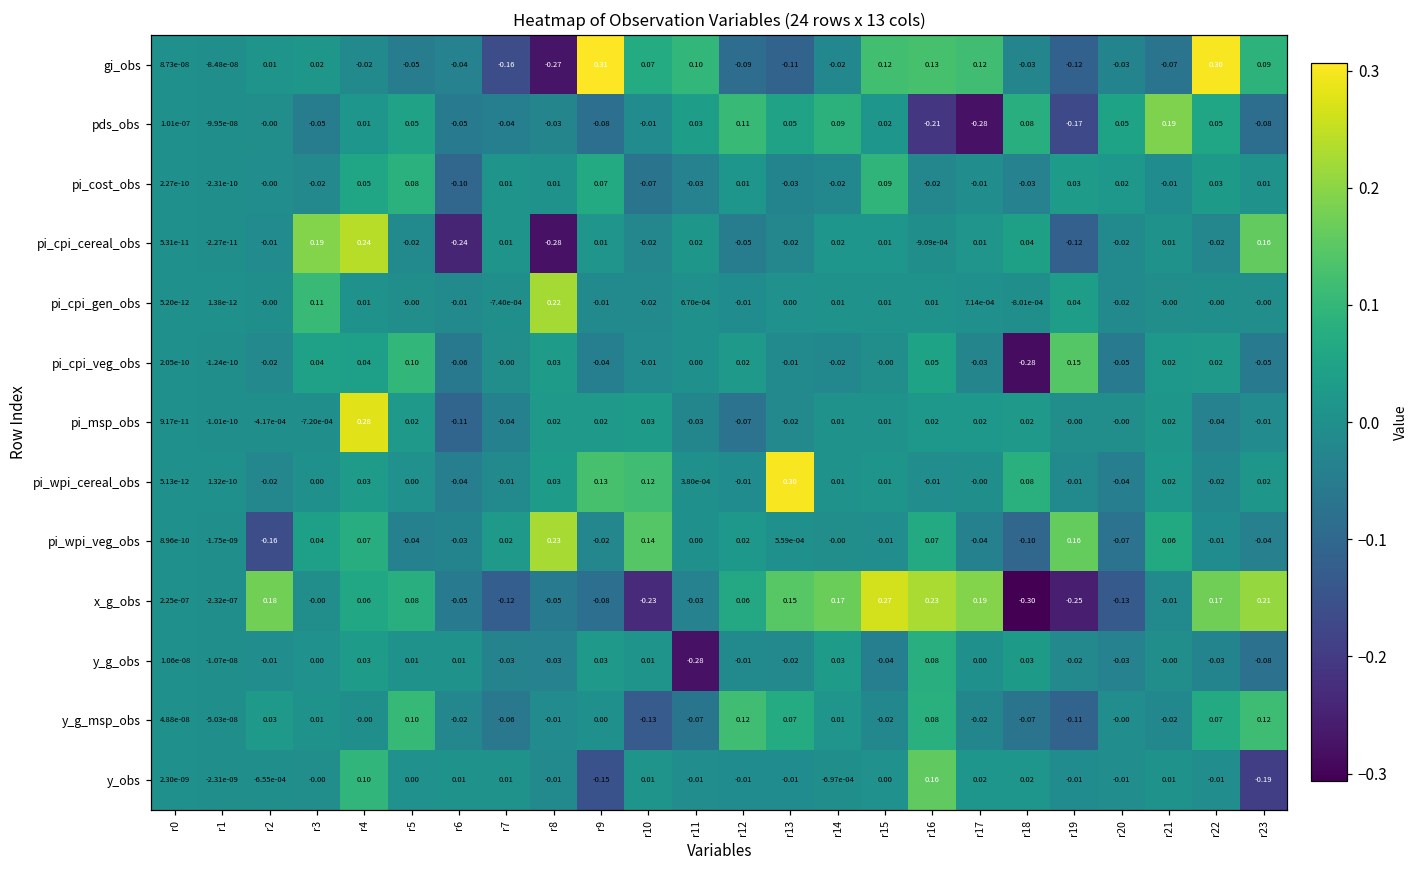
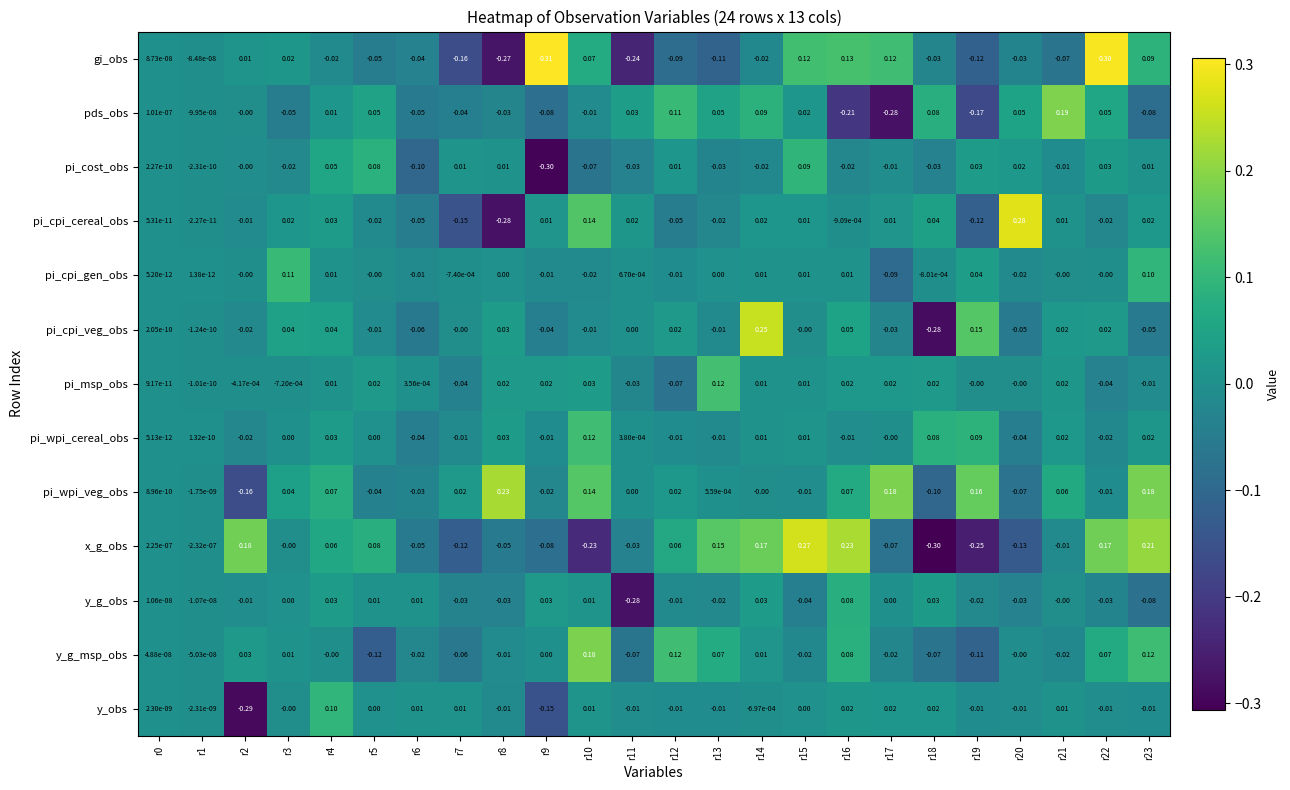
gi_obs, r11: 0.10 -> -0.24
pi_cost_obs, r9: 0.07 -> -0.30
pi_cpi_cereal_obs, r3: 0.19 -> 0.02
pi_cpi_cereal_obs, r4: 0.24 -> 0.03
pi_cpi_cereal_obs, r6: -0.24 -> -0.05
pi_cpi_cereal_obs, r7: 0.01 -> -0.15
pi_cpi_cereal_obs, r10: -0.02 -> 0.14
pi_cpi_cereal_obs, r20: -0.02 -> 0.28
pi_cpi_cereal_obs, r23: 0.16 -> 0.02
pi_cpi_gen_obs, r8: 0.22 -> 0.00
pi_cpi_gen_obs, r17: 7.14e-04 -> -0.09
pi_cpi_gen_obs, r23: -0.00 -> 0.10
pi_cpi_veg_obs, r5: 0.10 -> -0.01
pi_cpi_veg_obs, r14: -0.02 -> 0.25
pi_msp_obs, r4: 0.28 -> 0.01
pi_msp_obs, r6: -0.11 -> 3.56e-04
pi_msp_obs, r13: -0.02 -> 0.12
pi_wpi_cereal_obs, r9: 0.13 -> -0.01
pi_wpi_cereal_obs, r13: 0.30 -> -0.01
pi_wpi_cereal_obs, r19: -0.01 -> 0.09
pi_wpi_veg_obs, r17: -0.04 -> 0.18
pi_wpi_veg_obs, r23: -0.04 -> 0.18
x_g_obs, r17: 0.19 -> -0.07
y_g_msp_obs, r5: 0.10 -> -0.12
y_g_msp_obs, r10: -0.13 -> 0.18
y_obs, r2: -6.55e-04 -> -0.29
y_obs, r16: 0.16 -> 0.02
y_obs, r23: -0.19 -> -0.01
